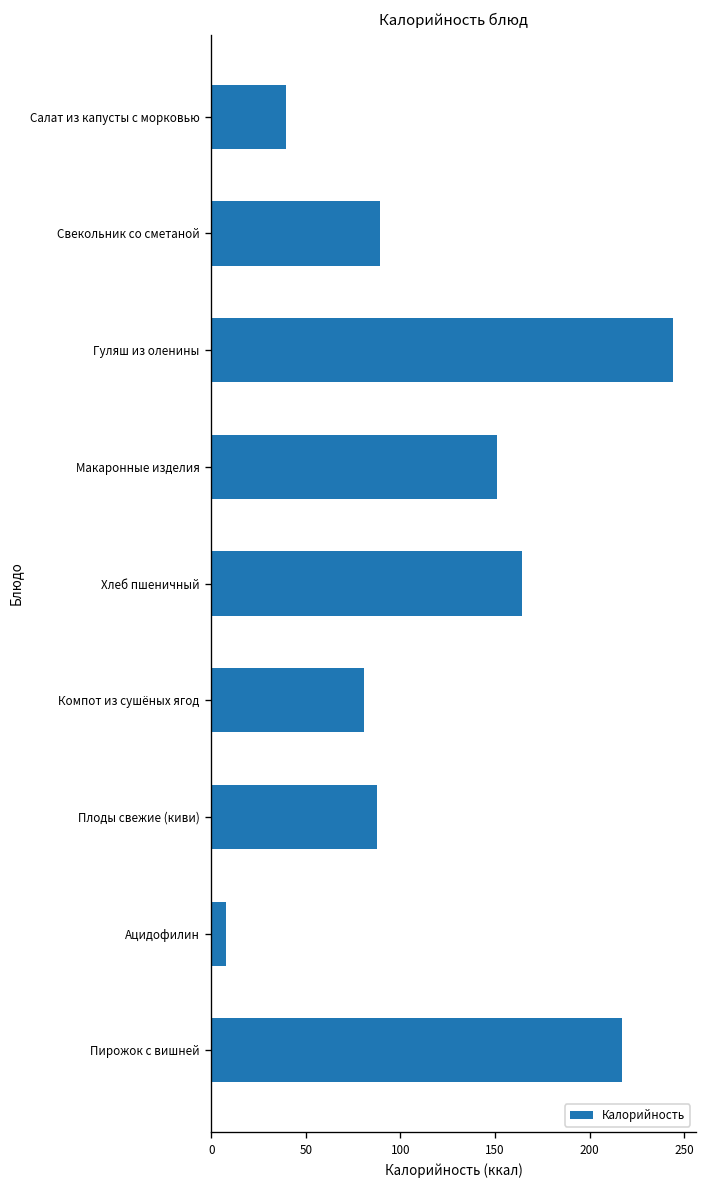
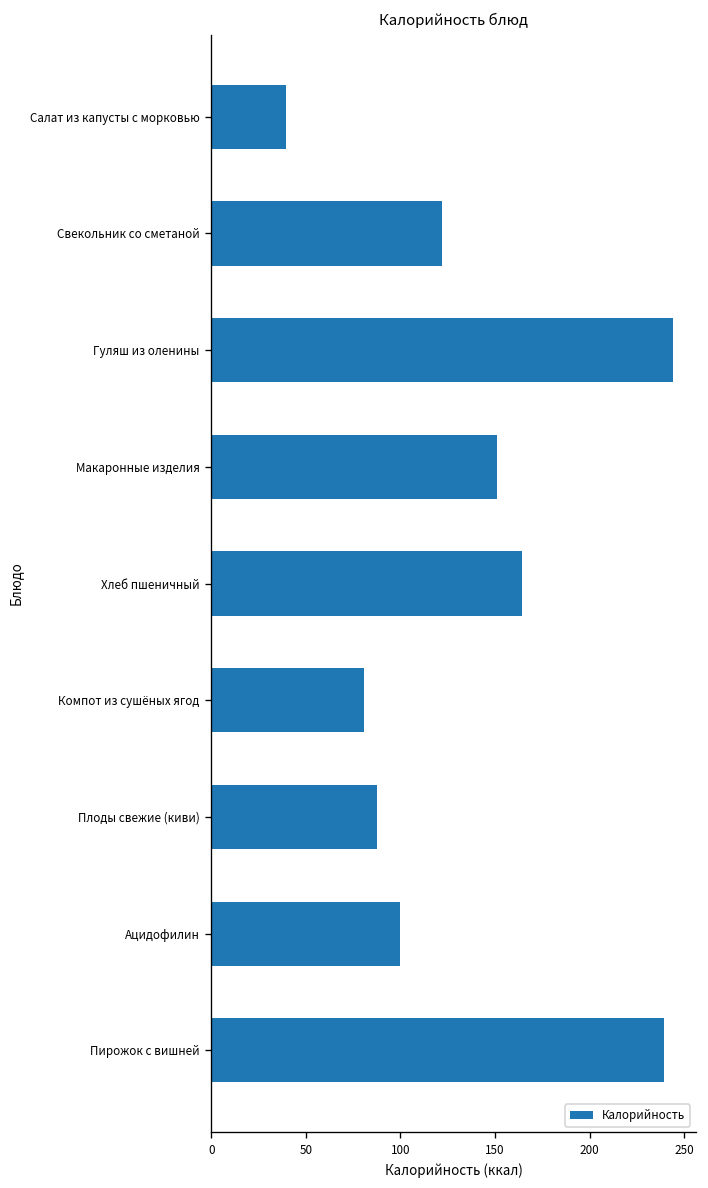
Свекольник со сметаной: 89 -> 122
Ацидофилин: 8 -> 100
Пирожок с вишней: 217 -> 239
